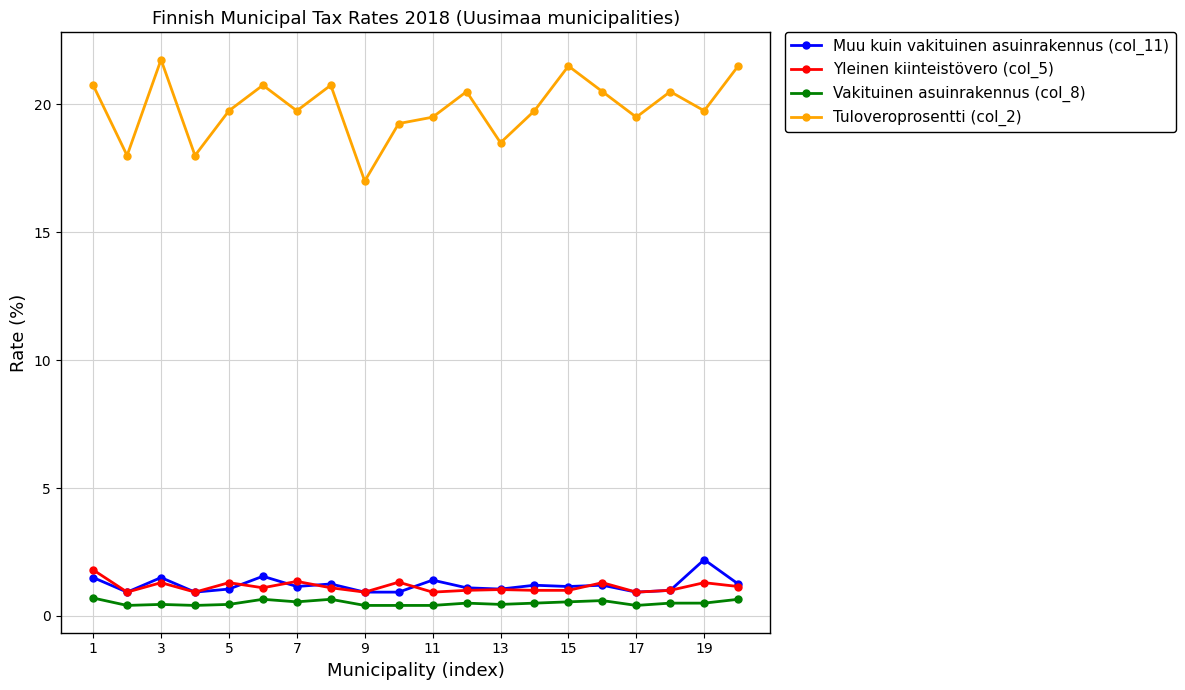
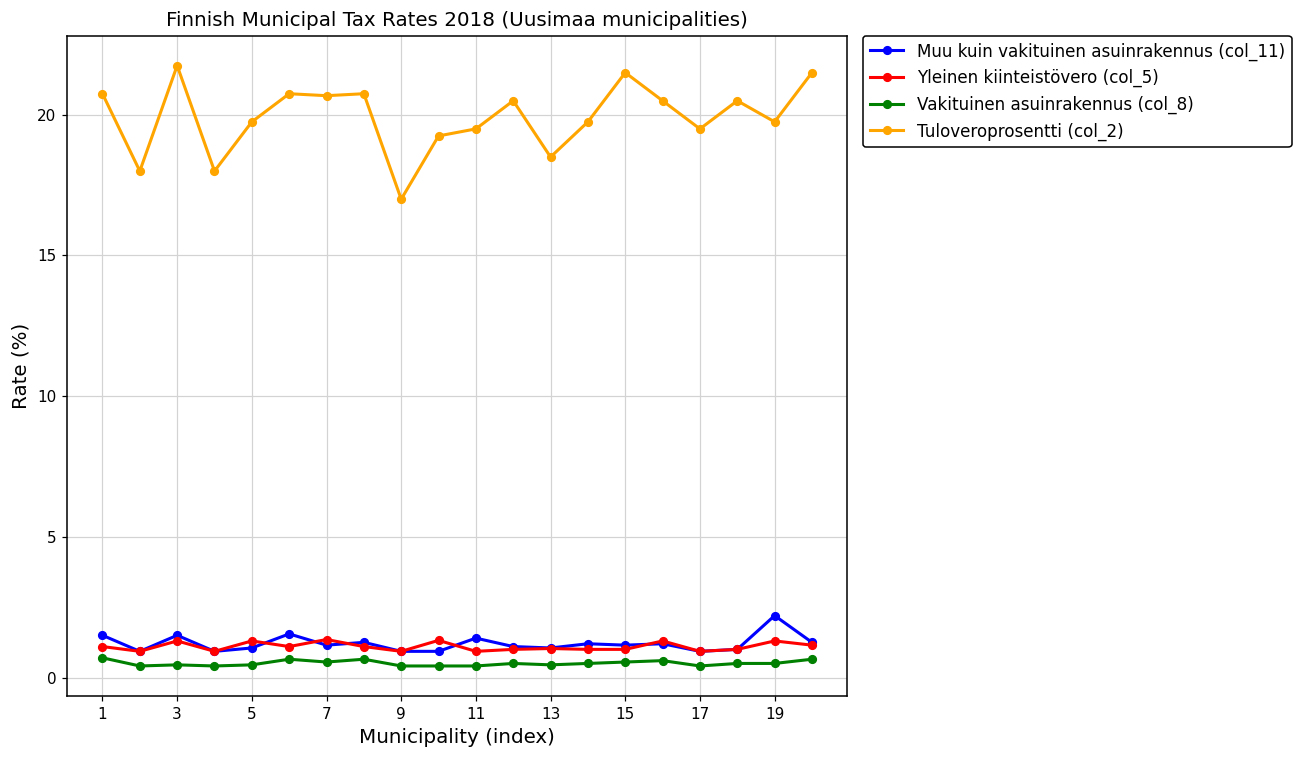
Yleinen kiinteistövero (col_5), 1: 1.8 -> 1.1
Tuloveroprosentti (col_2), 7: 19.8 -> 20.7
